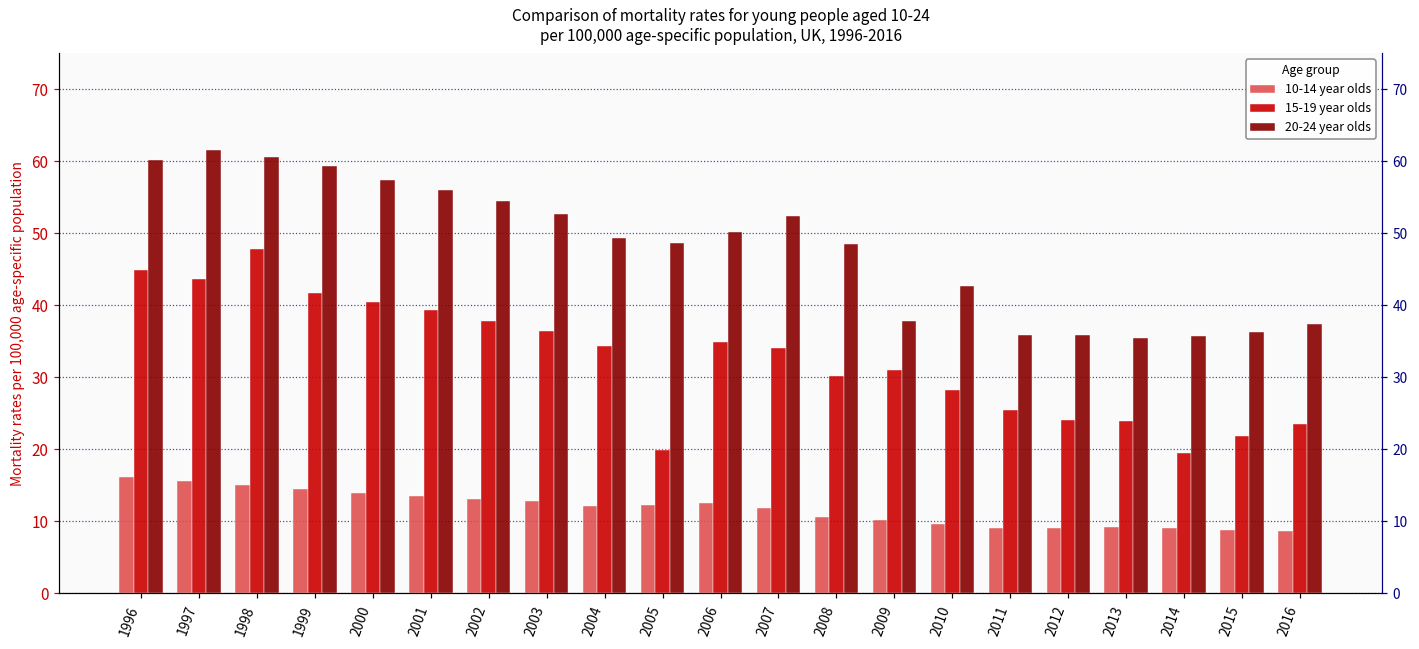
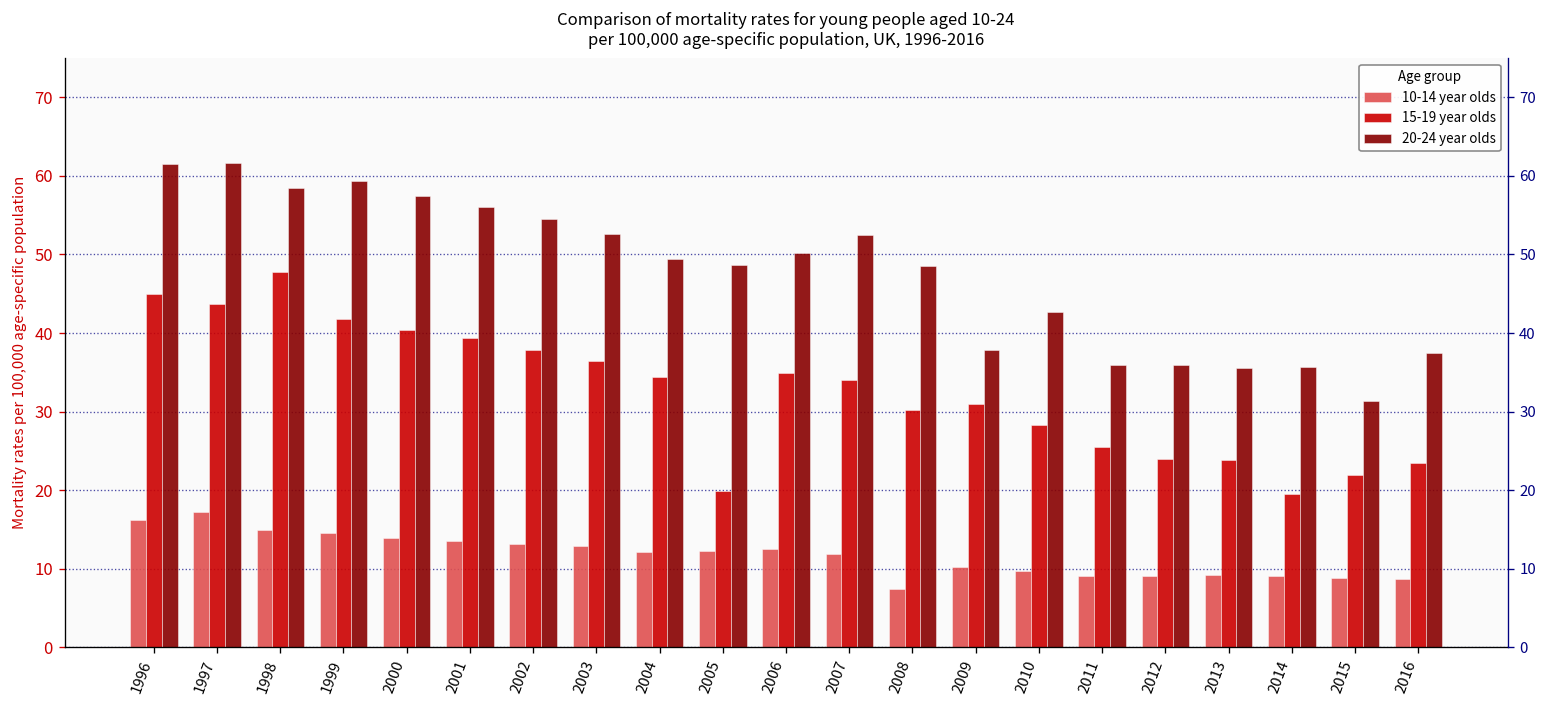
20-24 year olds, 1996: 60 -> 61
10-14 year olds, 1997: 16 -> 17
20-24 year olds, 1998: 61 -> 58
10-14 year olds, 2008: 11 -> 7
20-24 year olds, 2015: 36 -> 31
